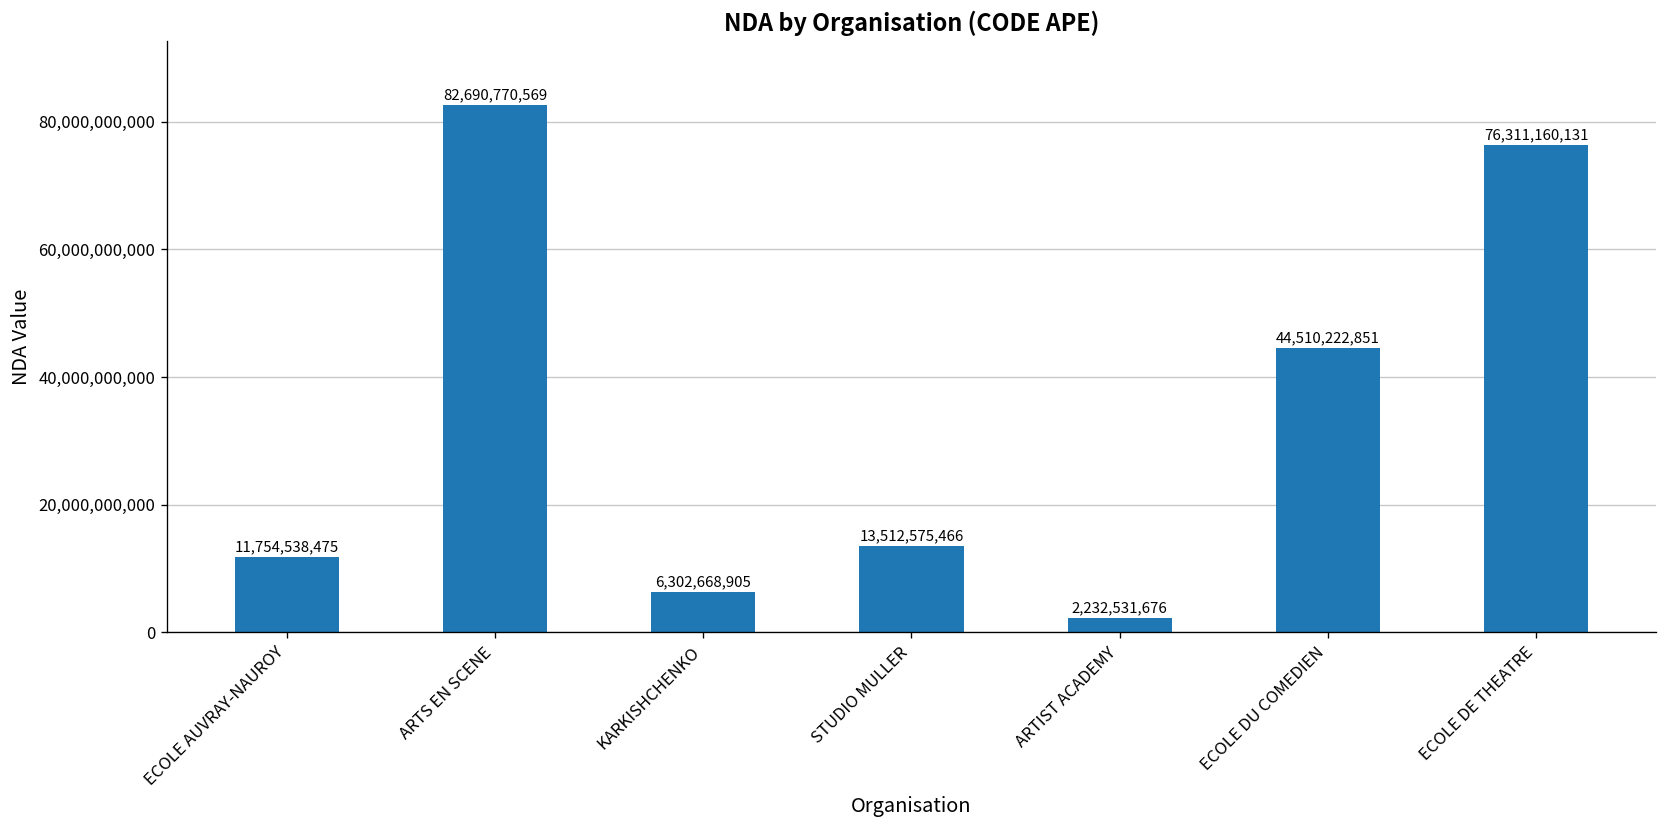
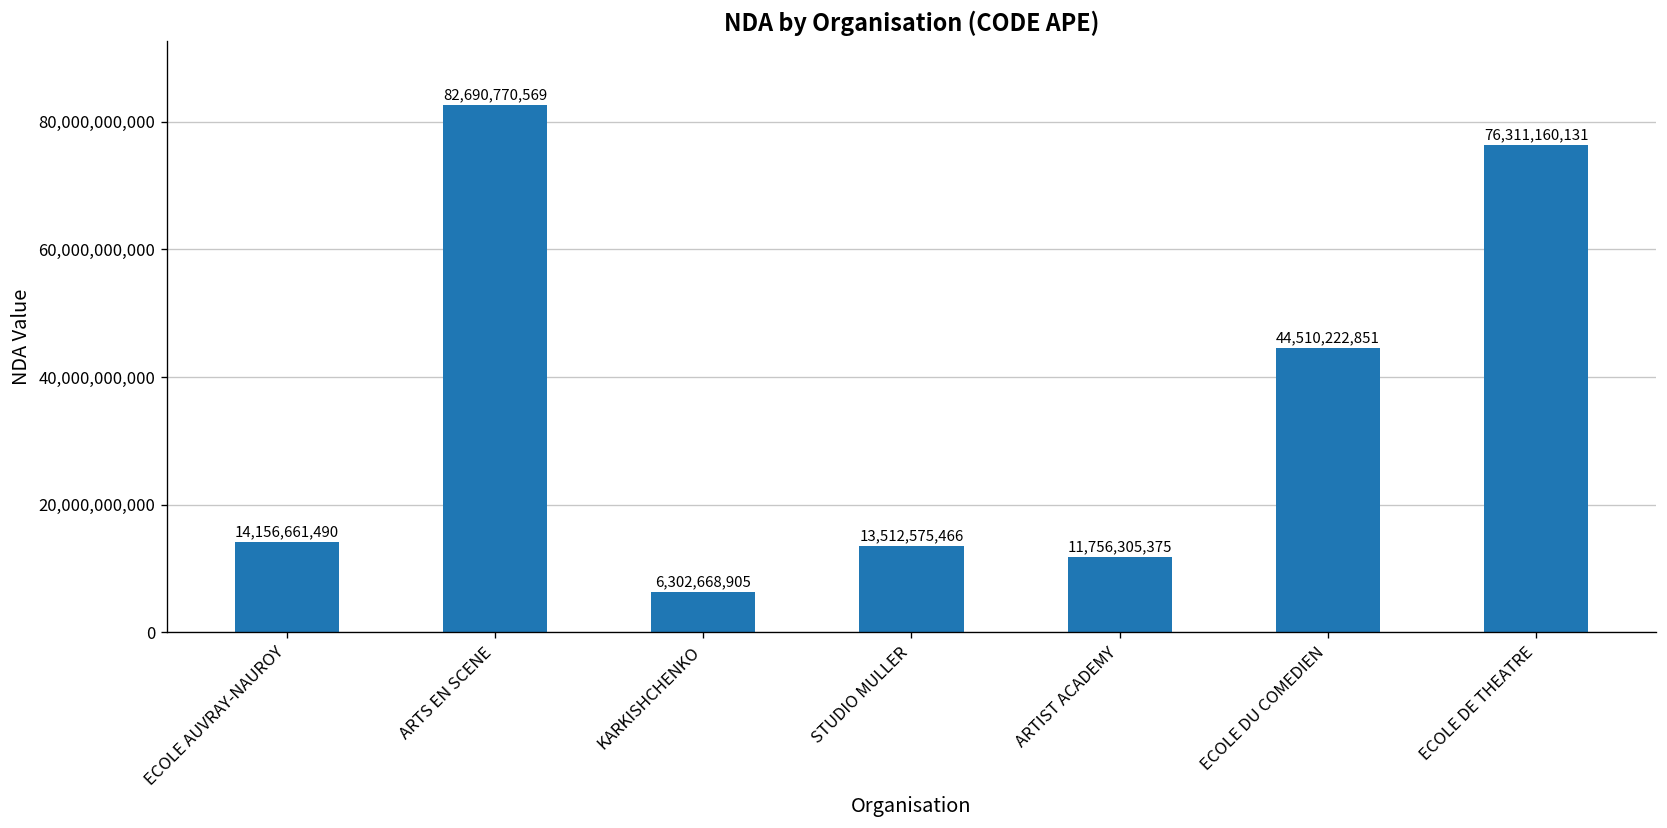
ECOLE AUVRAY-NAUROY: 11,754,538,475 -> 14,156,661,490
ARTIST ACADEMY: 2,232,531,676 -> 11,756,305,375
